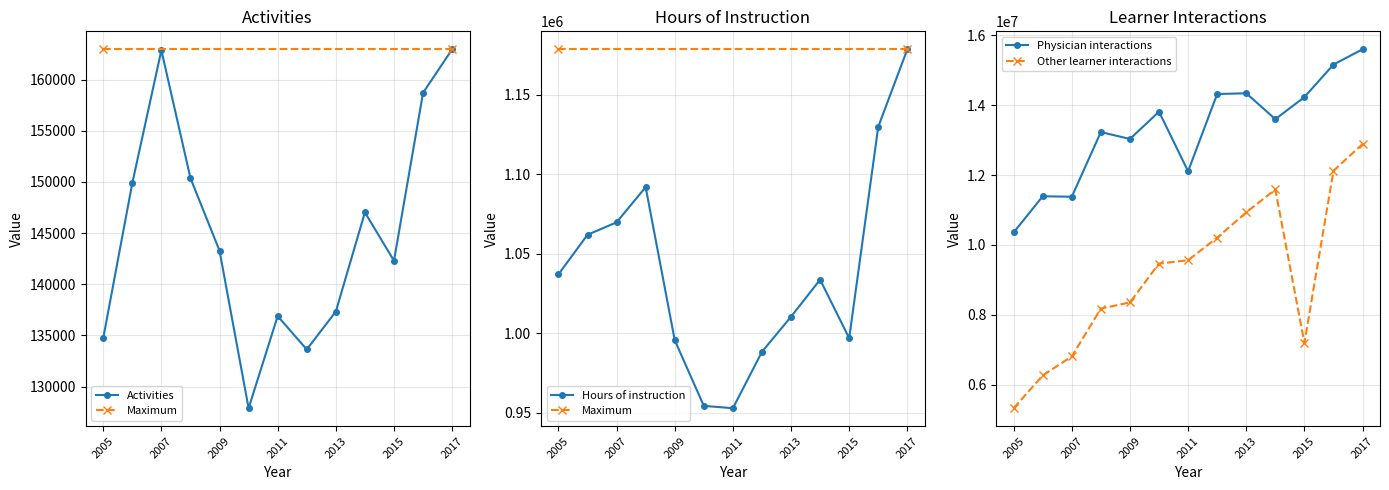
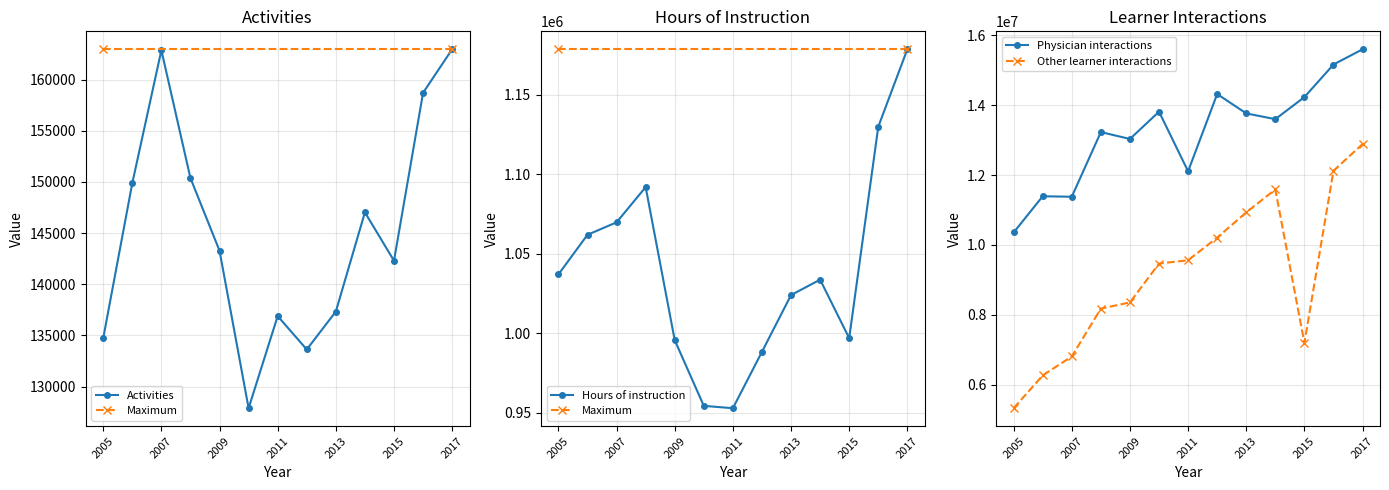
Hours of Instruction, Hours of instruction, 2013: 1010000 -> 1024000
Learner Interactions, Physician interactions, 2013: 14300000 -> 13800000
